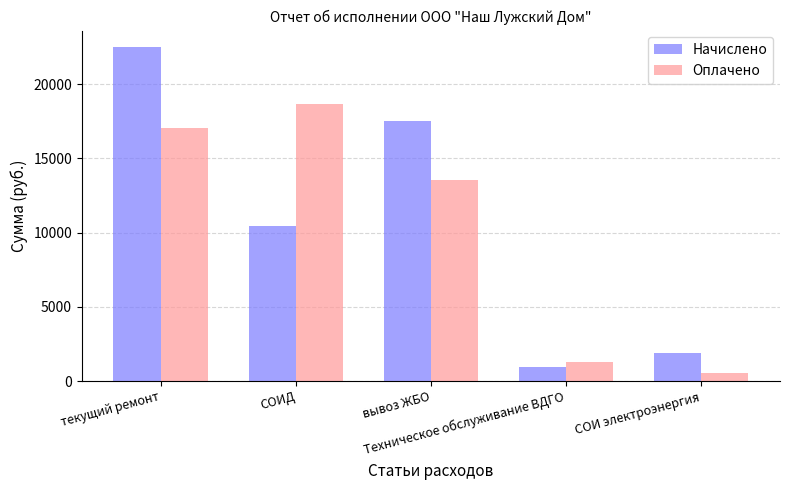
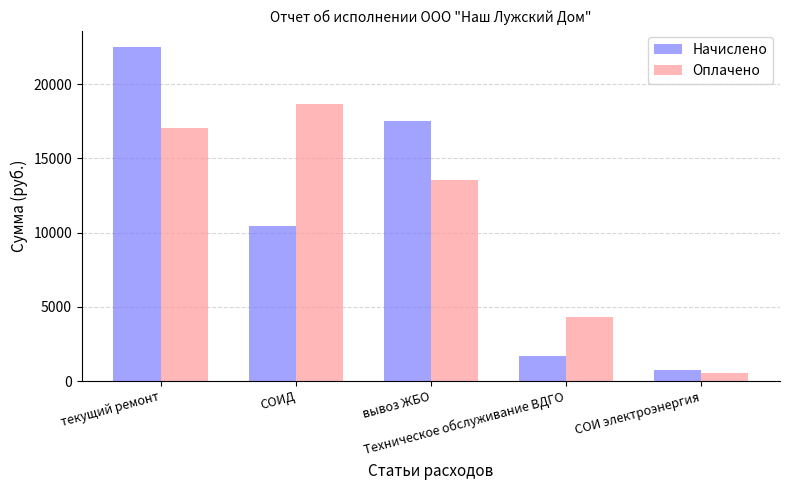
Начислено, Техническое обслуживание ВДГО: 1000 -> 1700
Оплачено, Техническое обслуживание ВДГО: 1300 -> 4300
Начислено, СОИ электроэнергия: 1900 -> 800
